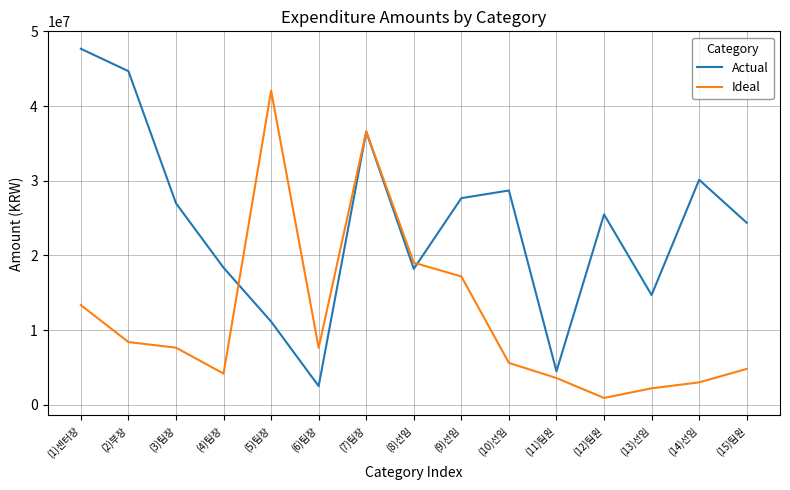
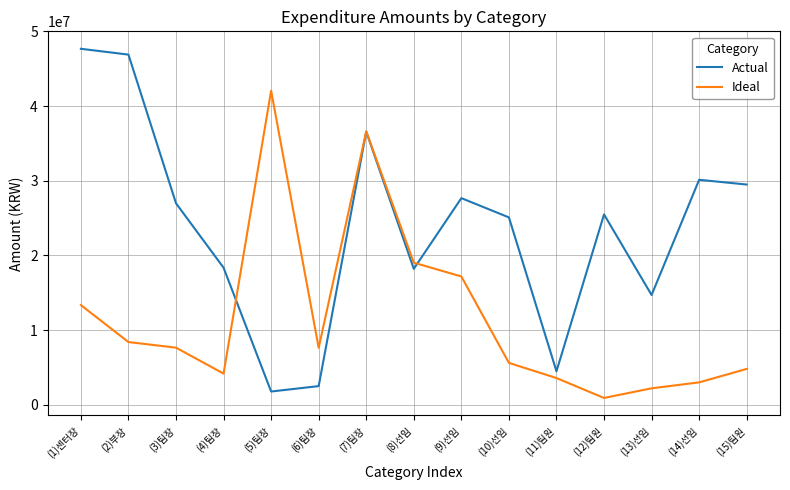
Actual, (2)부장: 45000000 -> 47000000
Actual, (5)팀장: 11000000 -> 2000000
Actual, (10)선임: 29000000 -> 25000000
Actual, (15)팀원: 24000000 -> 29000000
